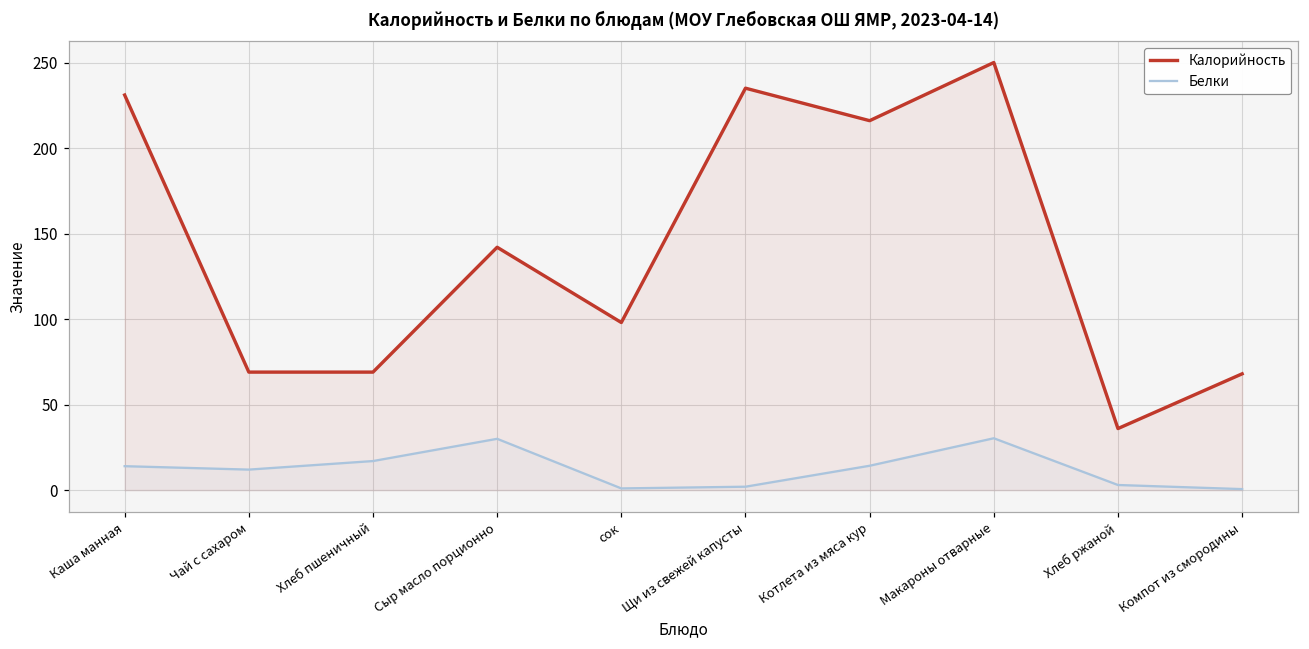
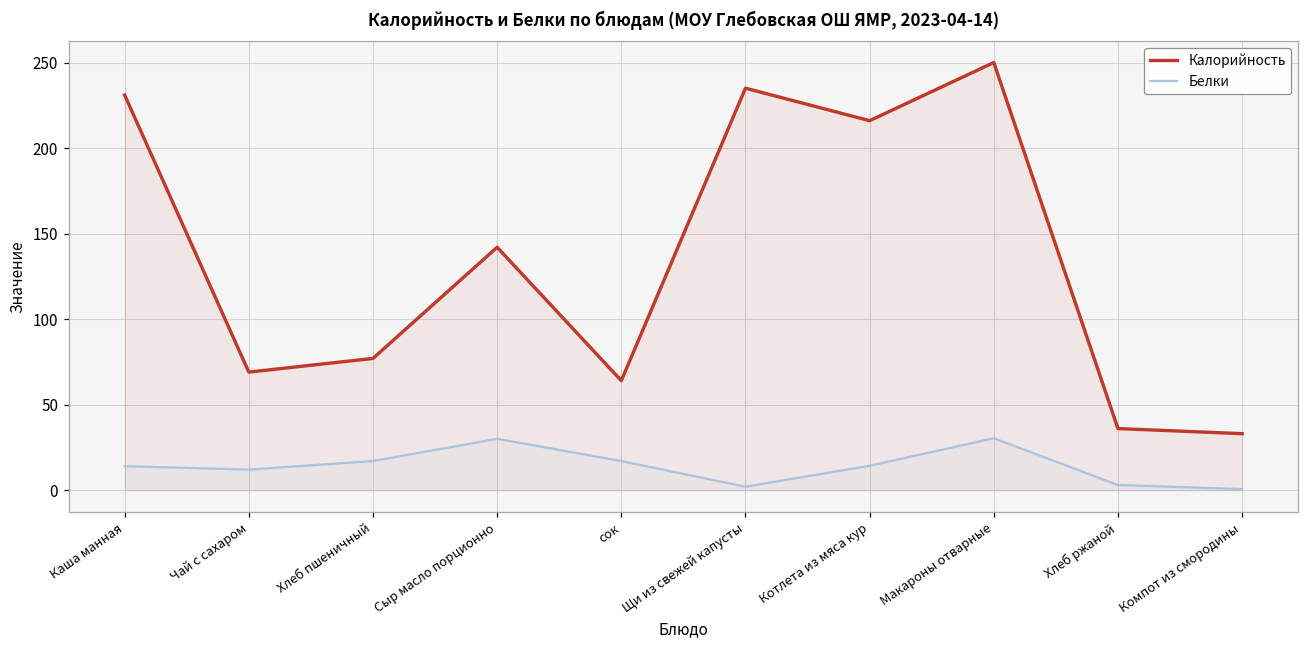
Калорийность, Хлеб пшеничный: 69 -> 77
Калорийность, сок: 98 -> 64
Белки, сок: 1 -> 17
Калорийность, Компот из смородины: 68 -> 33
